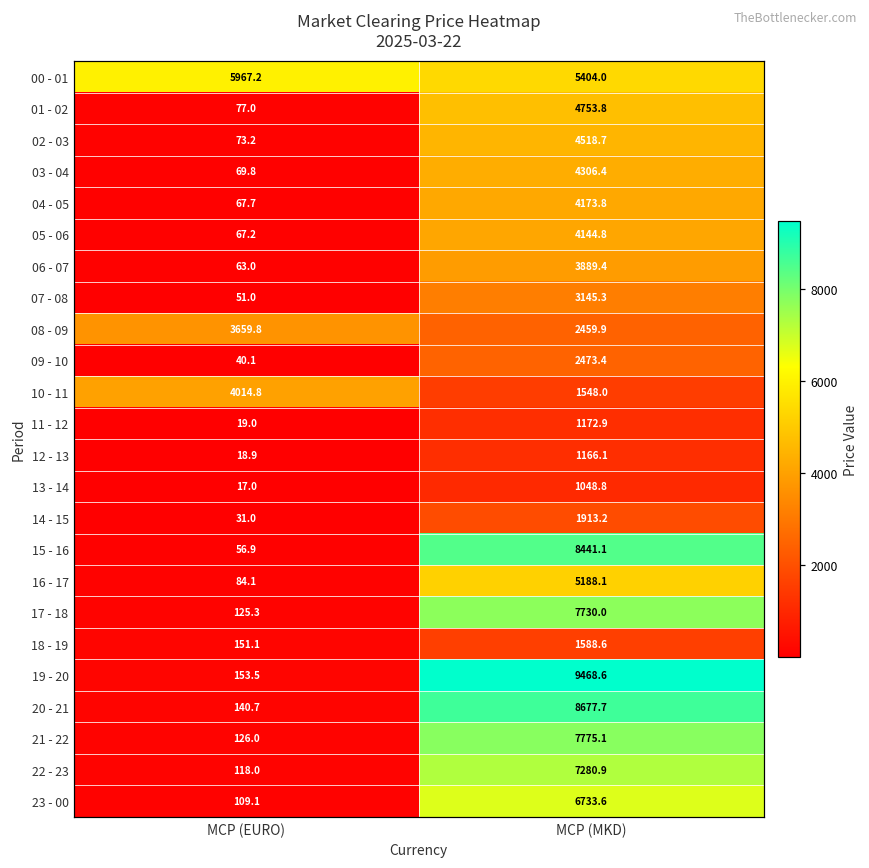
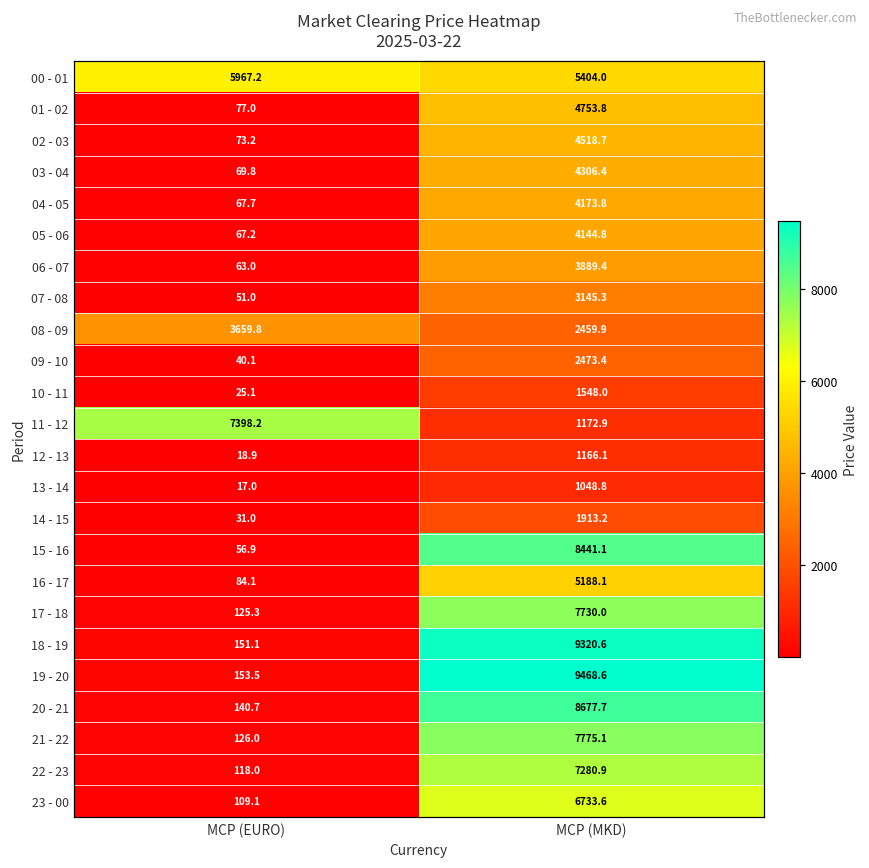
10 - 11, MCP (EURO): 4014.8 -> 25.1
11 - 12, MCP (EURO): 19.0 -> 7398.2
18 - 19, MCP (MKD): 1588.6 -> 9320.6
